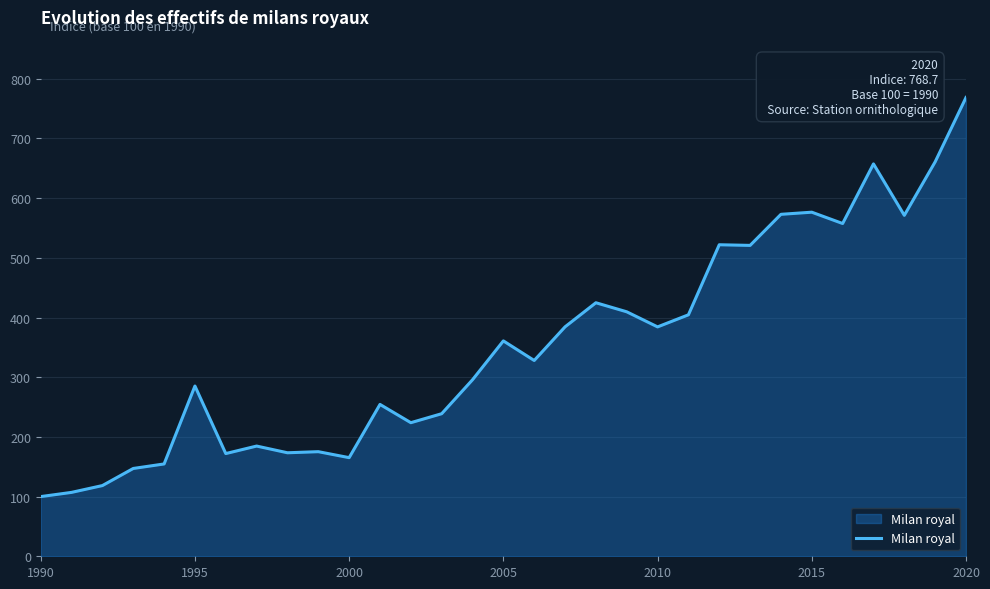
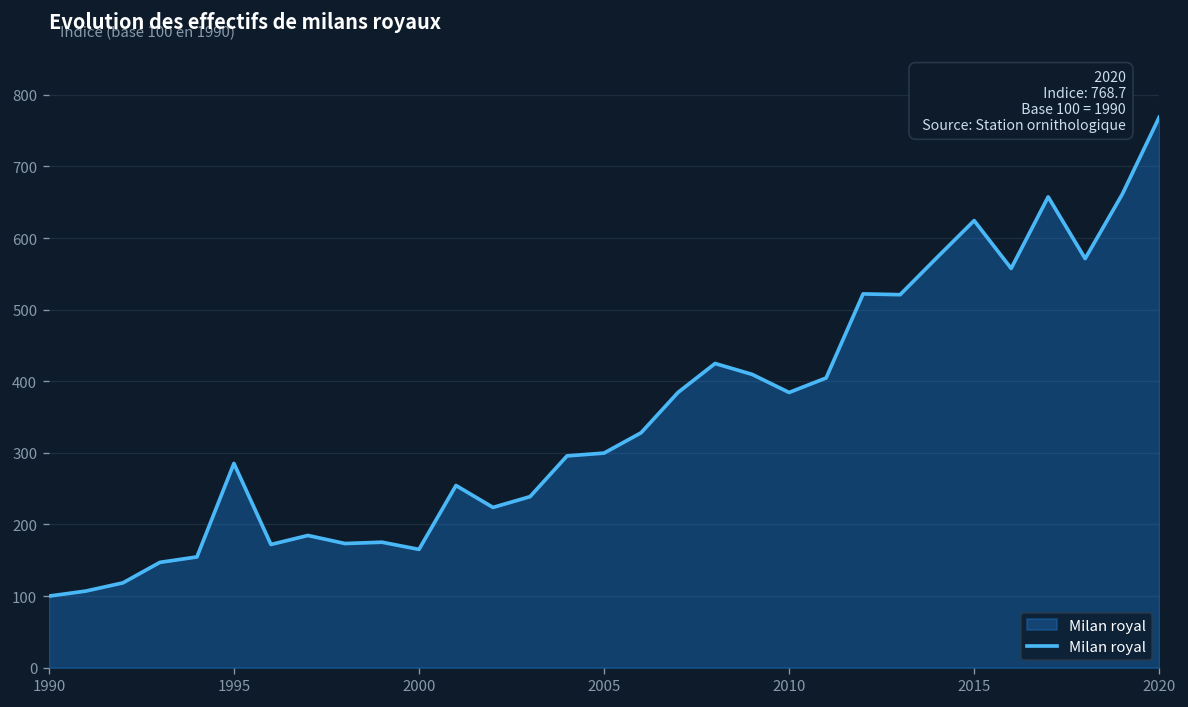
2005: 360 -> 300
2015: 580 -> 620
